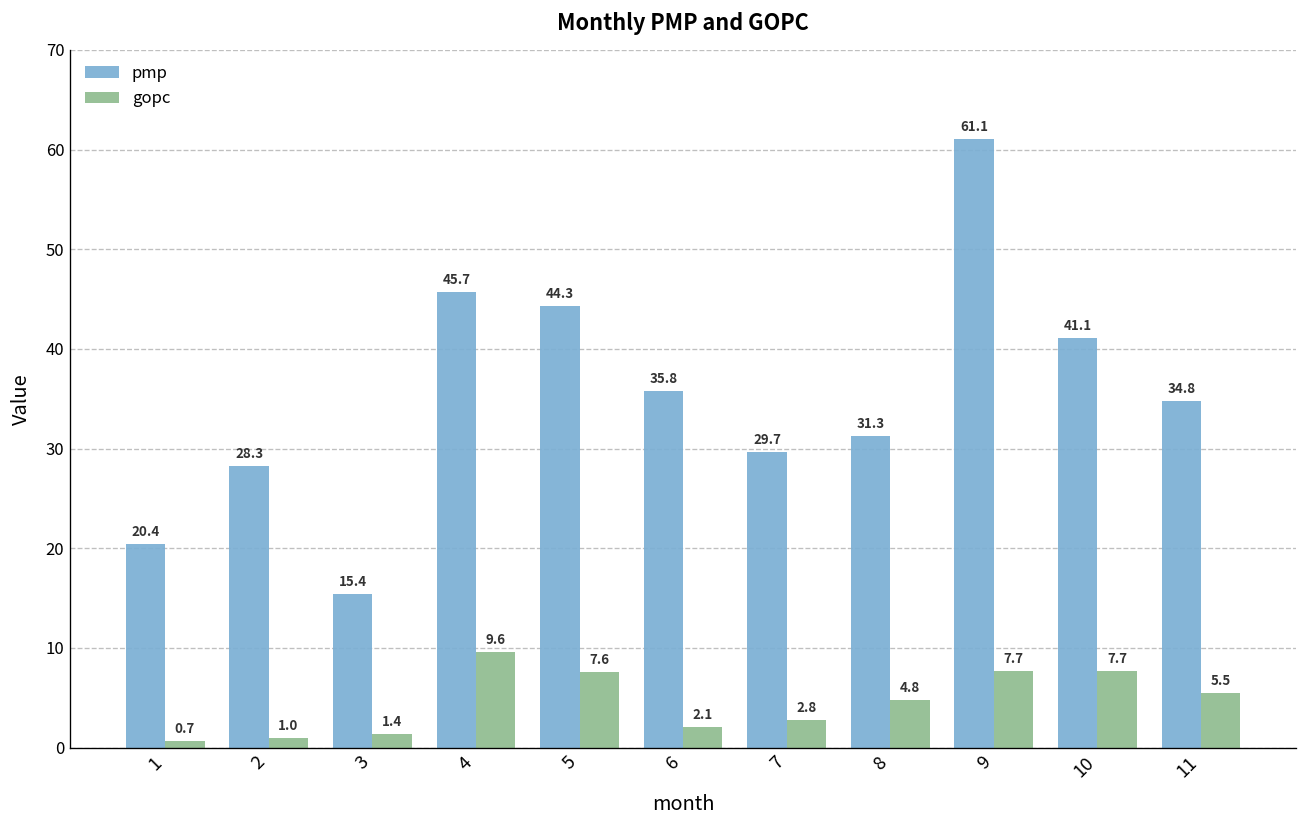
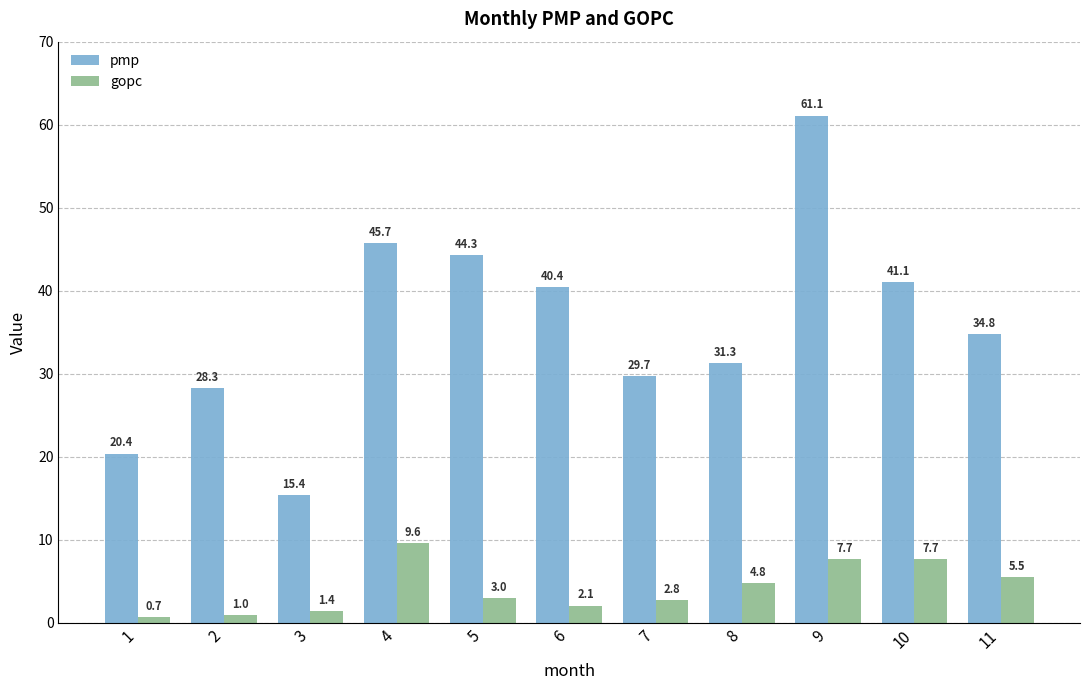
gopc, 5: 7.6 -> 3.0
pmp, 6: 35.8 -> 40.4
